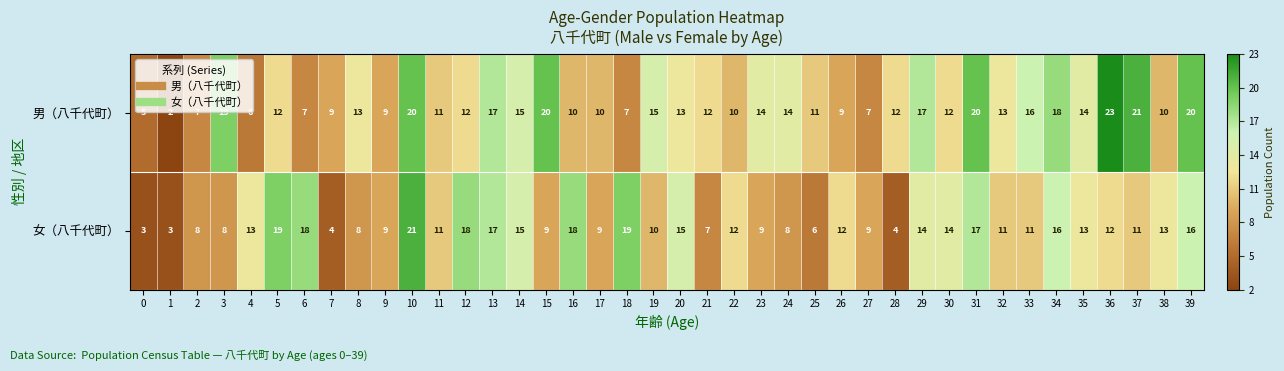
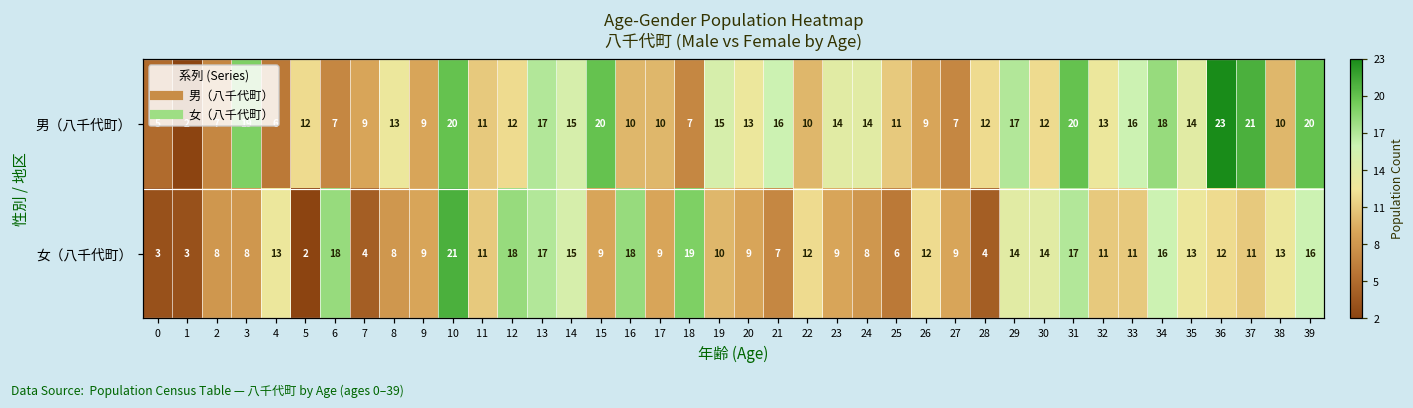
男（八千代町）, 21: 12 -> 16
女（八千代町）, 5: 19 -> 2
女（八千代町）, 20: 15 -> 9
